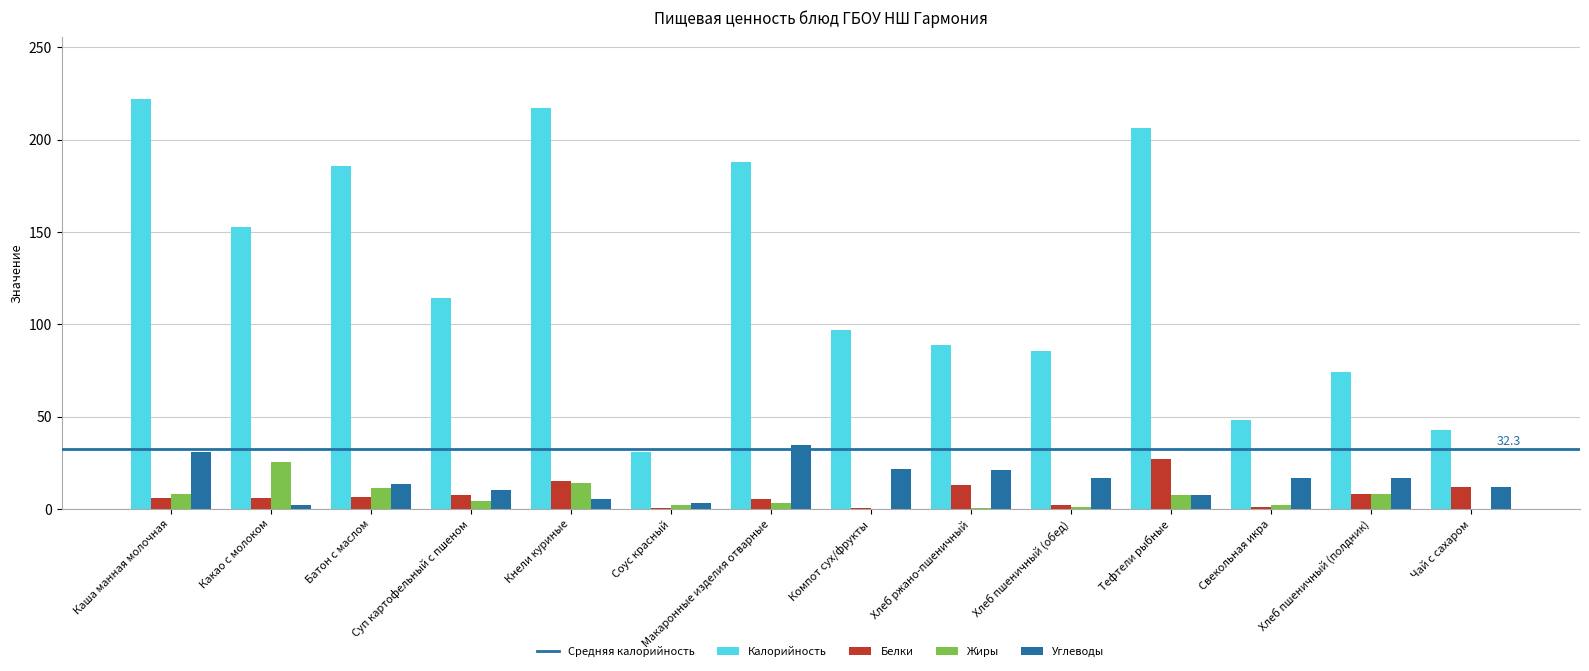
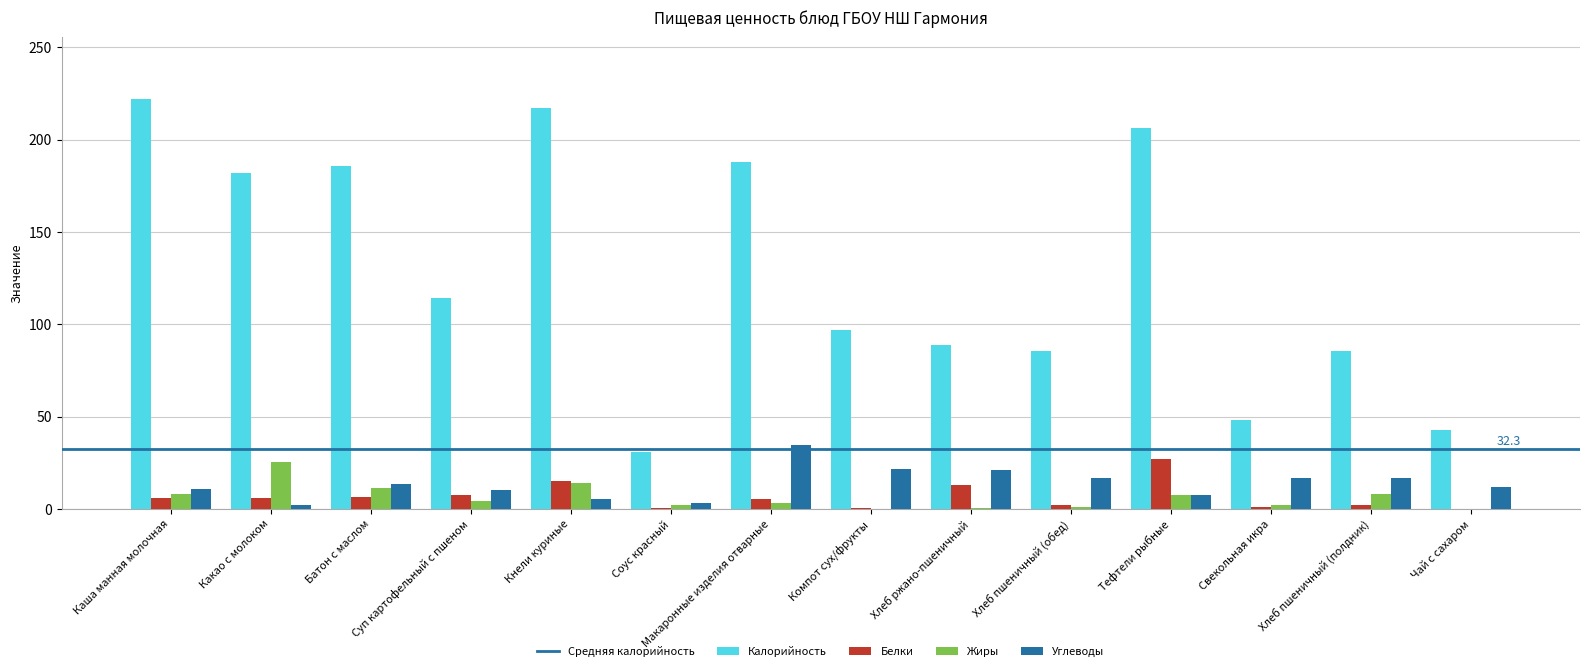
Углеводы, Каша манная молочная: 31 -> 11
Калорийность, Какао с молоком: 153 -> 182
Калорийность, Хлеб пшеничный (полдник): 74 -> 86
Белки, Хлеб пшеничный (полдник): 8 -> 2
Белки, Чай с сахаром: 12 -> 0
